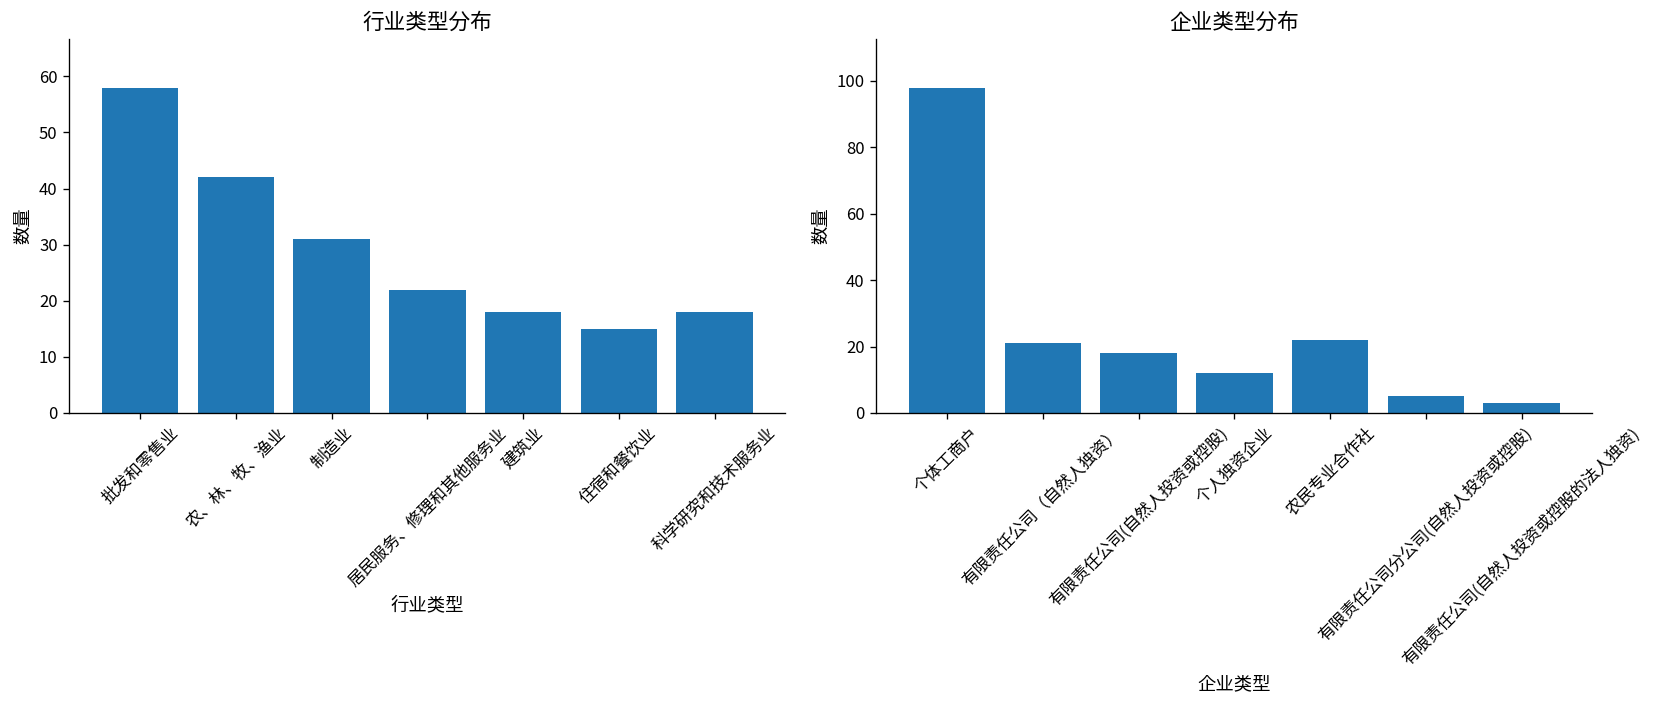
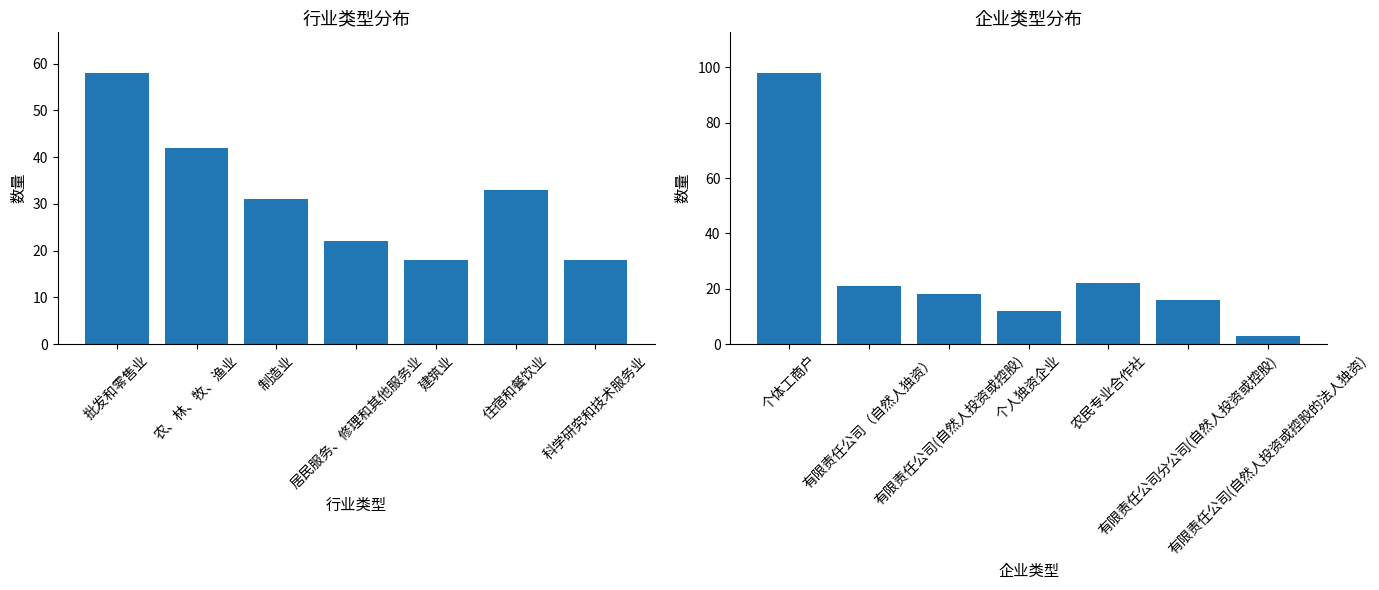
行业类型分布, 住宿和餐饮业: 15 -> 33
企业类型分布, 有限责任公司分公司(自然人投资或控股): 5 -> 16
